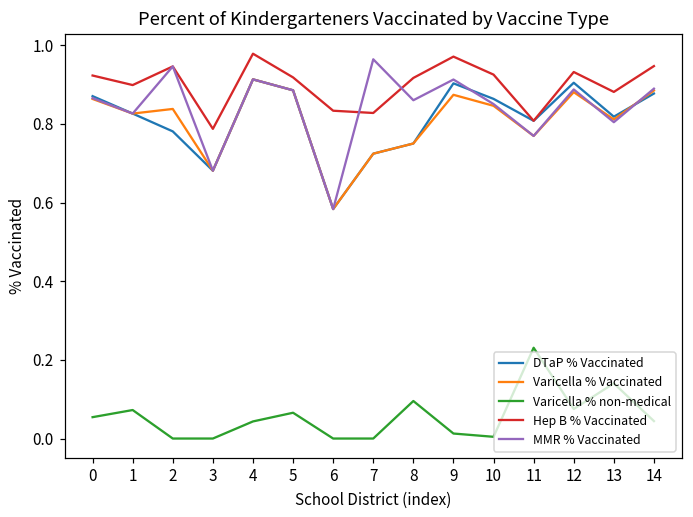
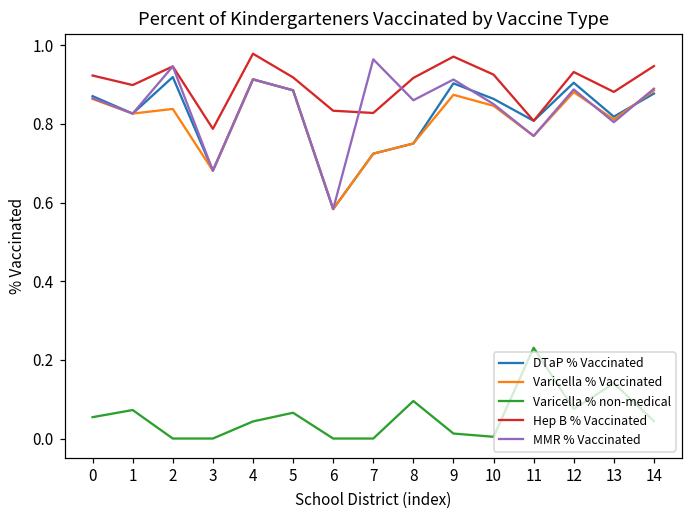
DTaP % Vaccinated, 2: 0.78 -> 0.92
